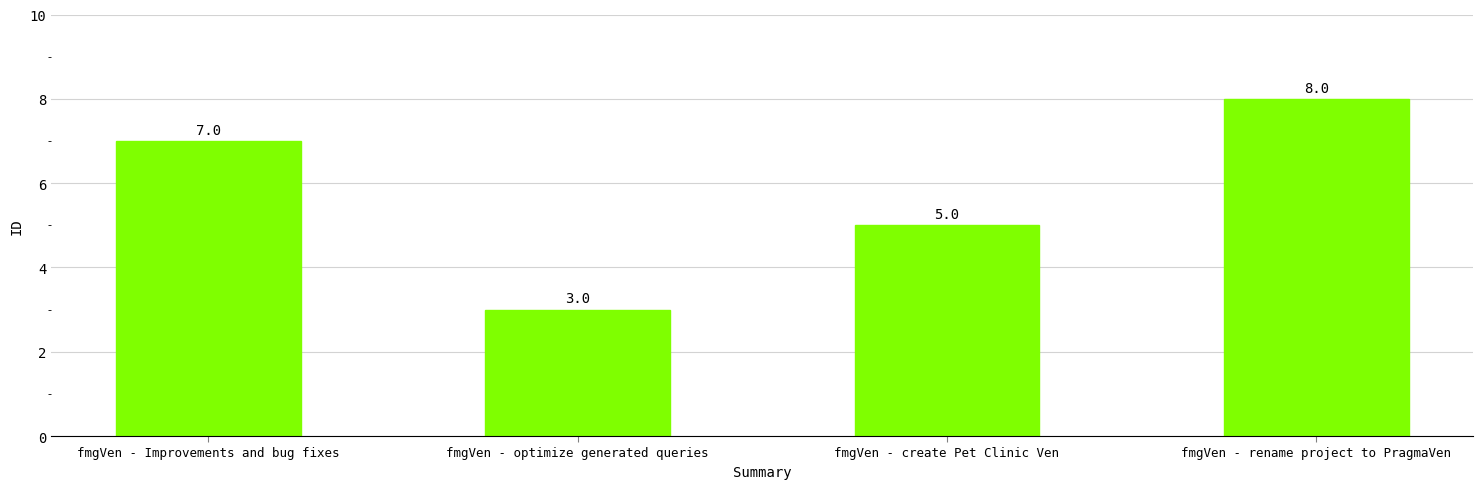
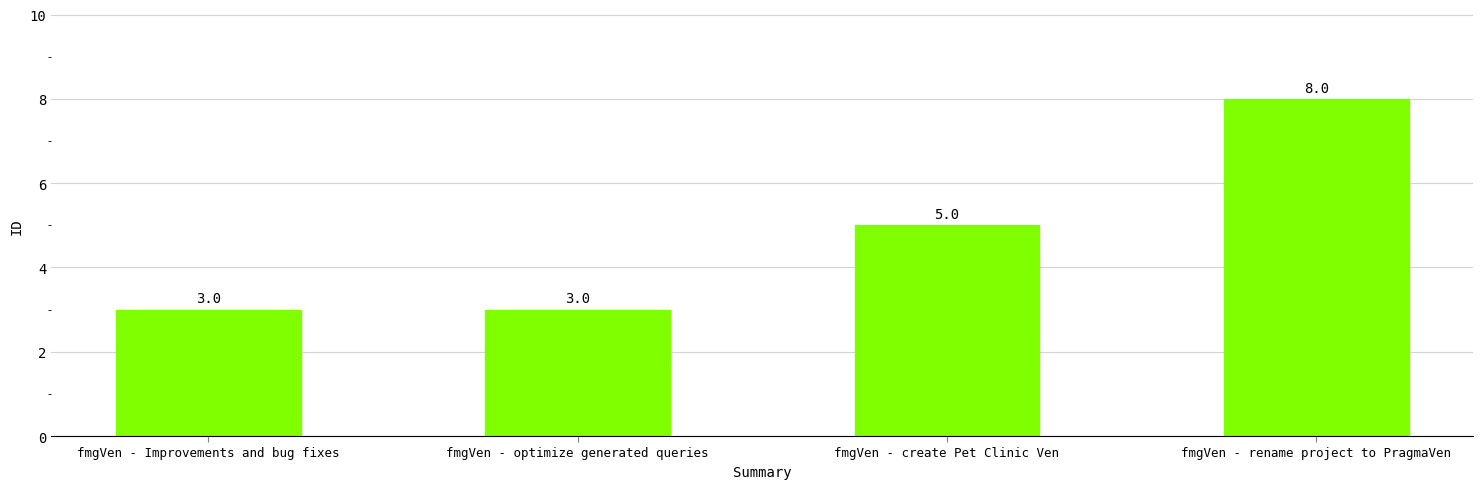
fmgVen - Improvements and bug fixes: 7.0 -> 3.0
